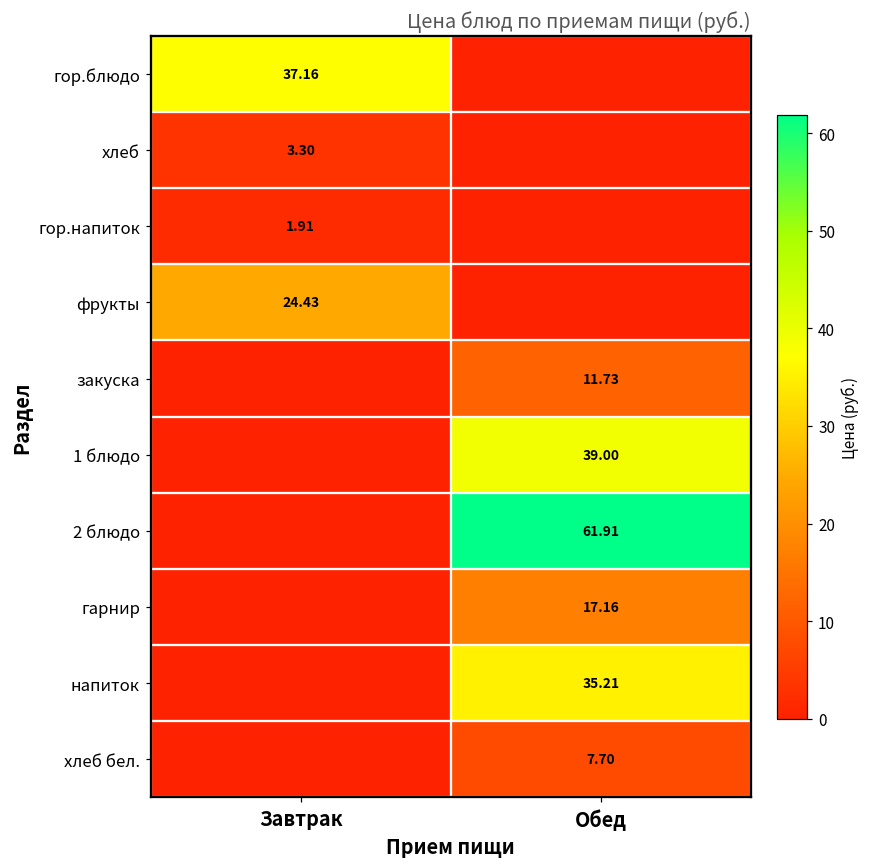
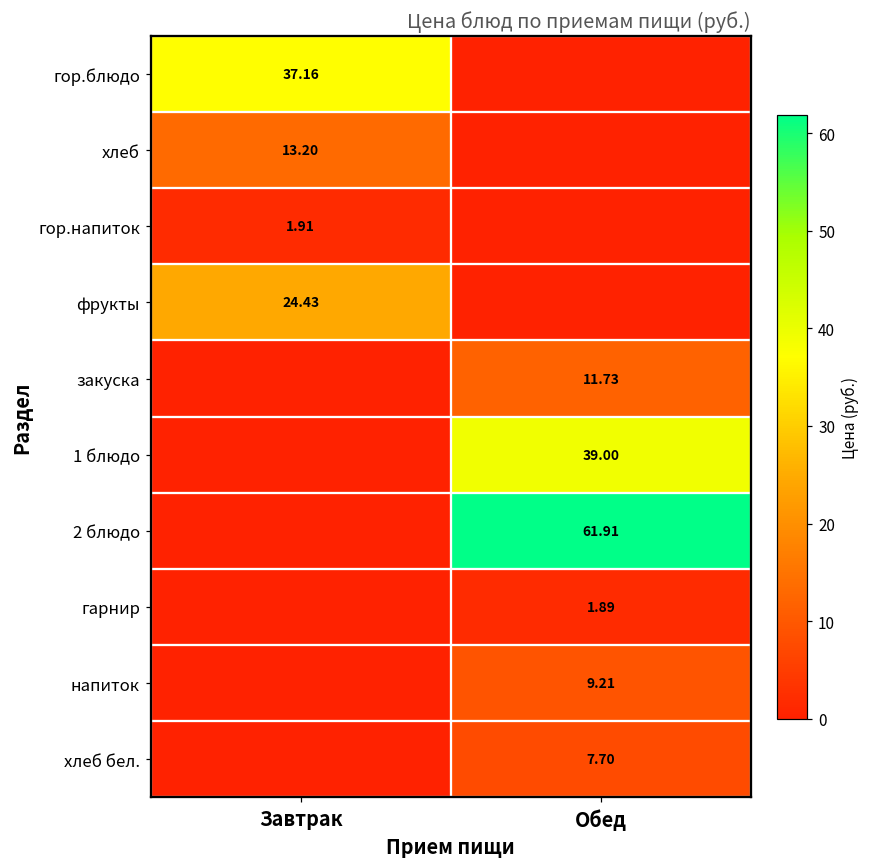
хлеб, Завтрак: 3.30 -> 13.20
гарнир, Обед: 17.16 -> 1.89
напиток, Обед: 35.21 -> 9.21
